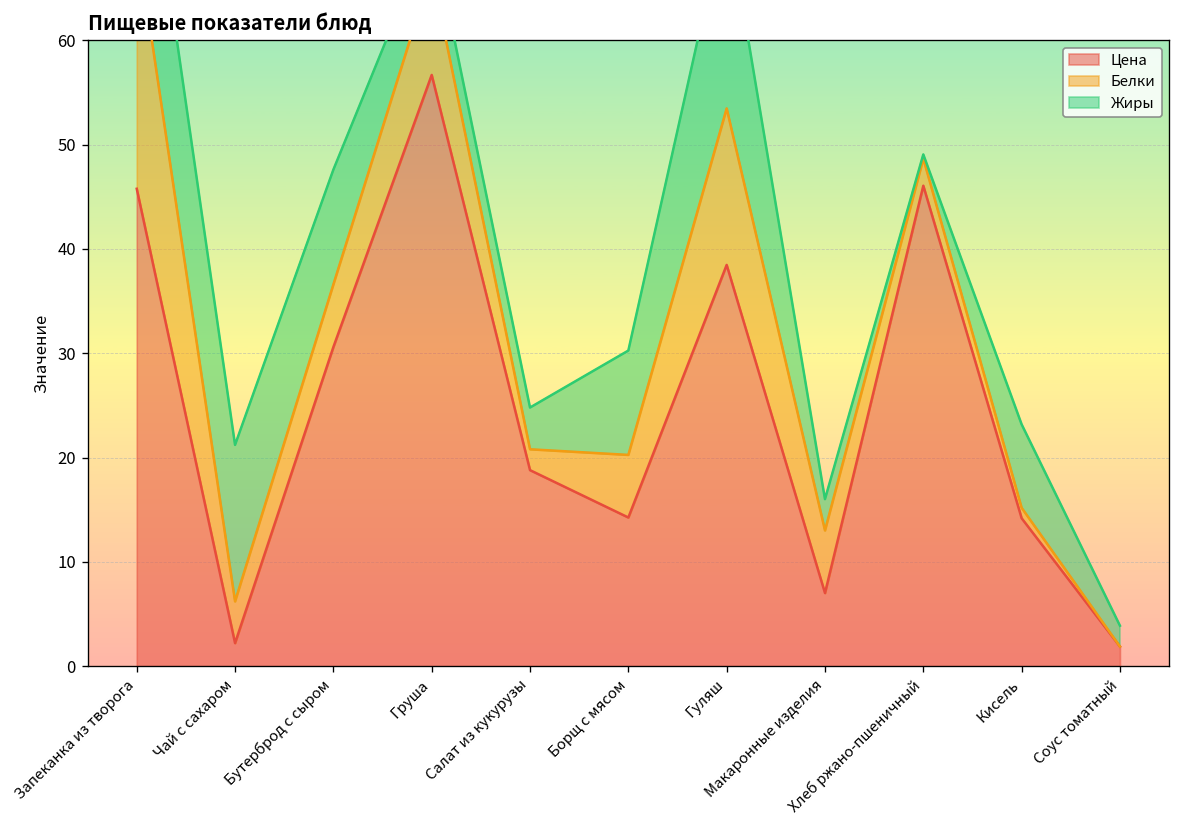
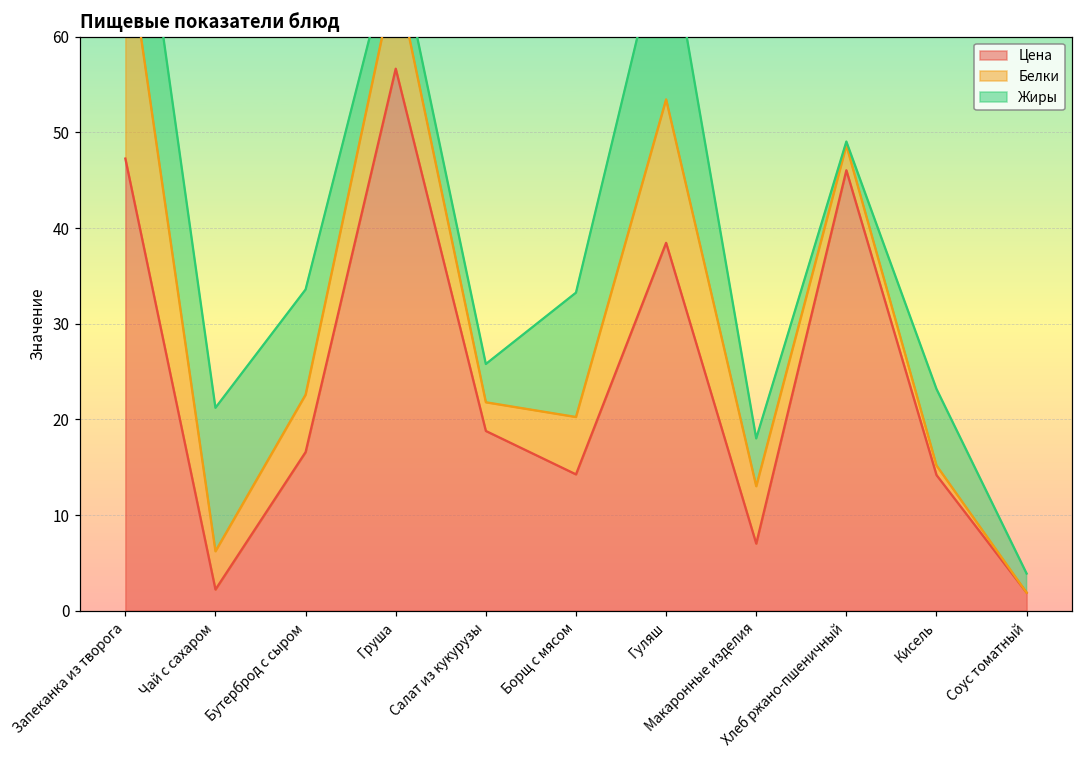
Цена, Запеканка из творога: 46 -> 47
Цена, Бутерброд с сыром: 31 -> 17
Белки, Салат из кукурузы: 2 -> 3
Жиры, Борщ с мясом: 10 -> 13
Жиры, Макаронные изделия: 3 -> 5
